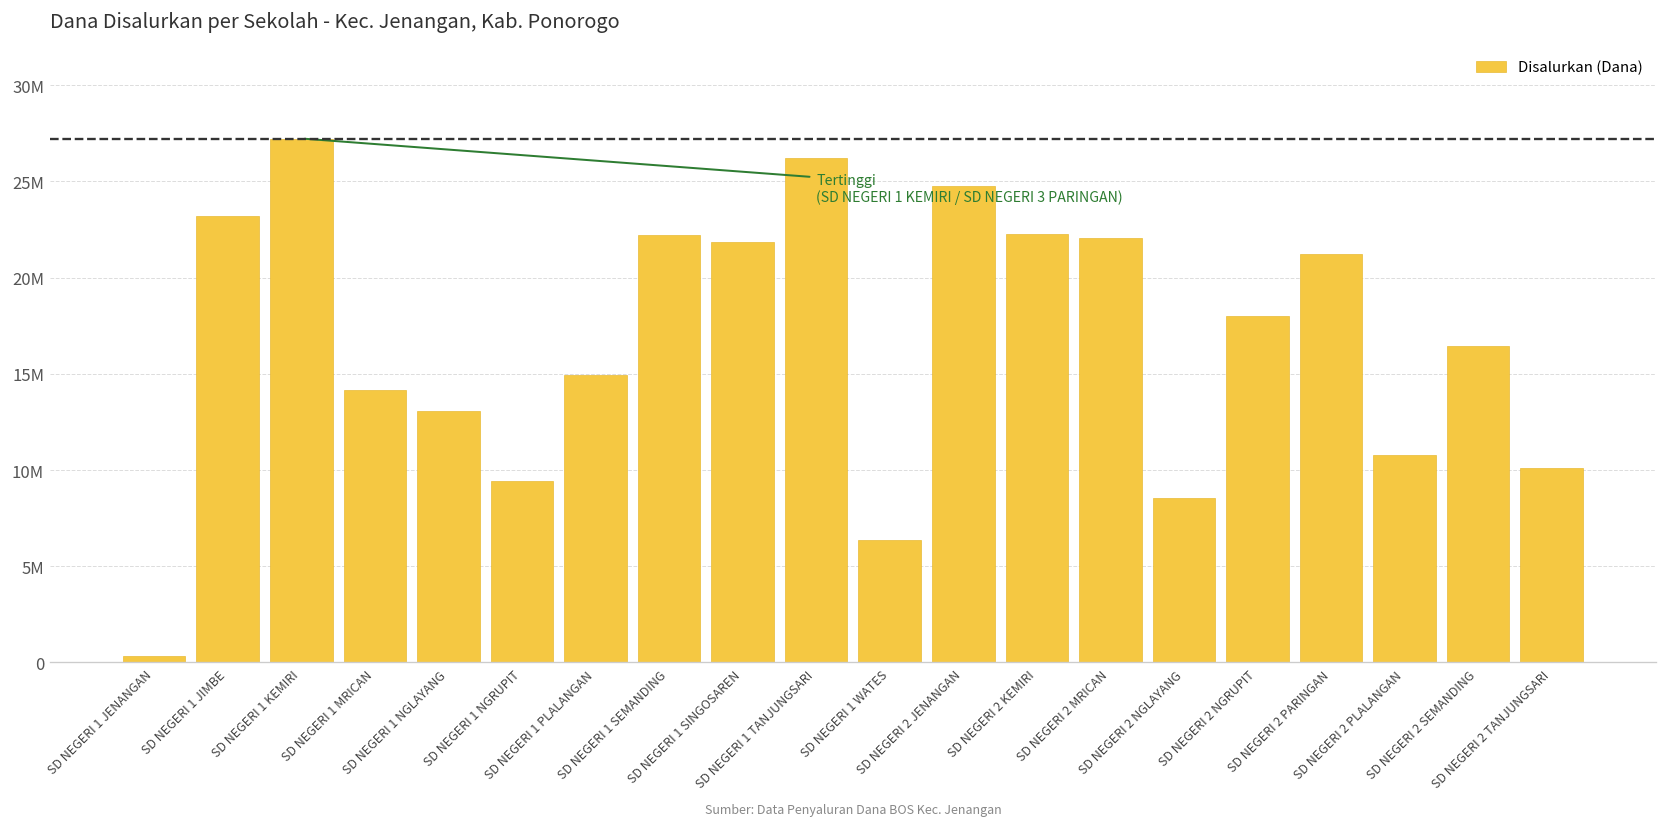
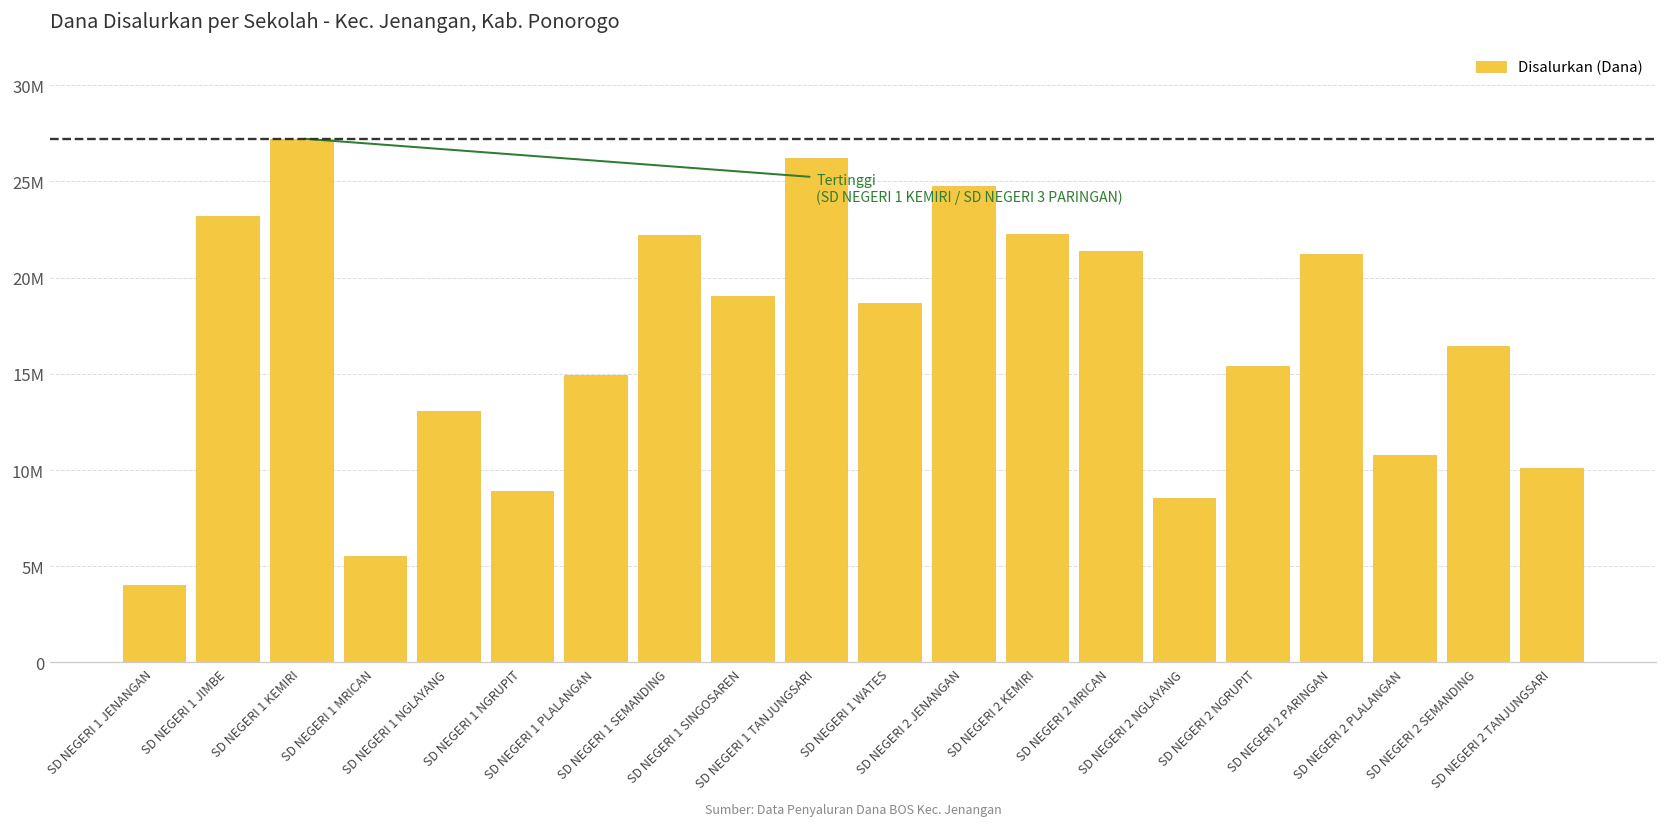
SD NEGERI 1 JENANGAN: 300000 -> 4100000
SD NEGERI 1 MRICAN: 14200000 -> 5500000
SD NEGERI 1 NGRUPIT: 9500000 -> 8900000
SD NEGERI 1 SINGOSAREN: 21800000 -> 19000000
SD NEGERI 1 WATES: 6300000 -> 18700000
SD NEGERI 2 MRICAN: 22000000 -> 21400000
SD NEGERI 2 NGRUPIT: 18000000 -> 15400000
